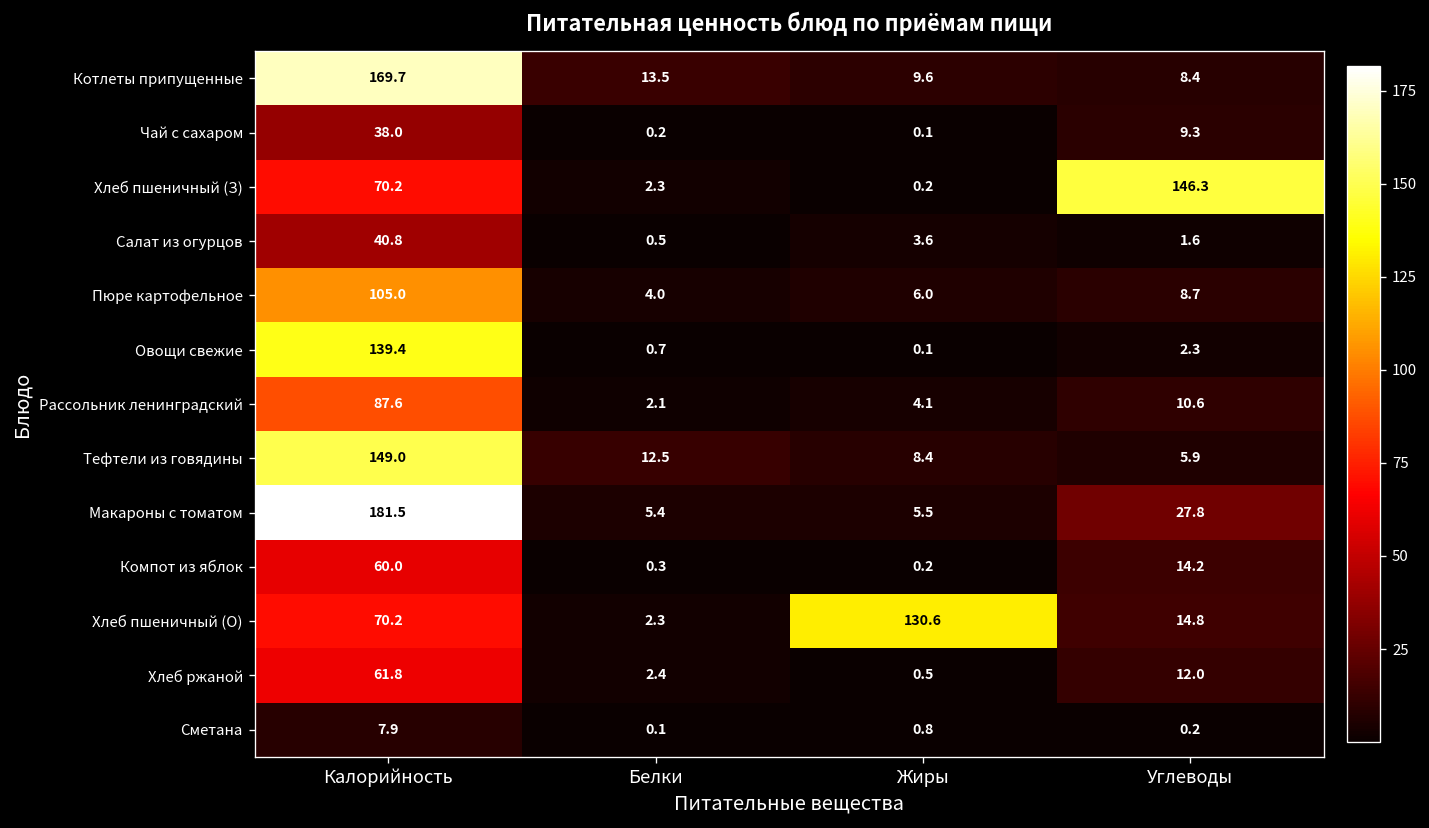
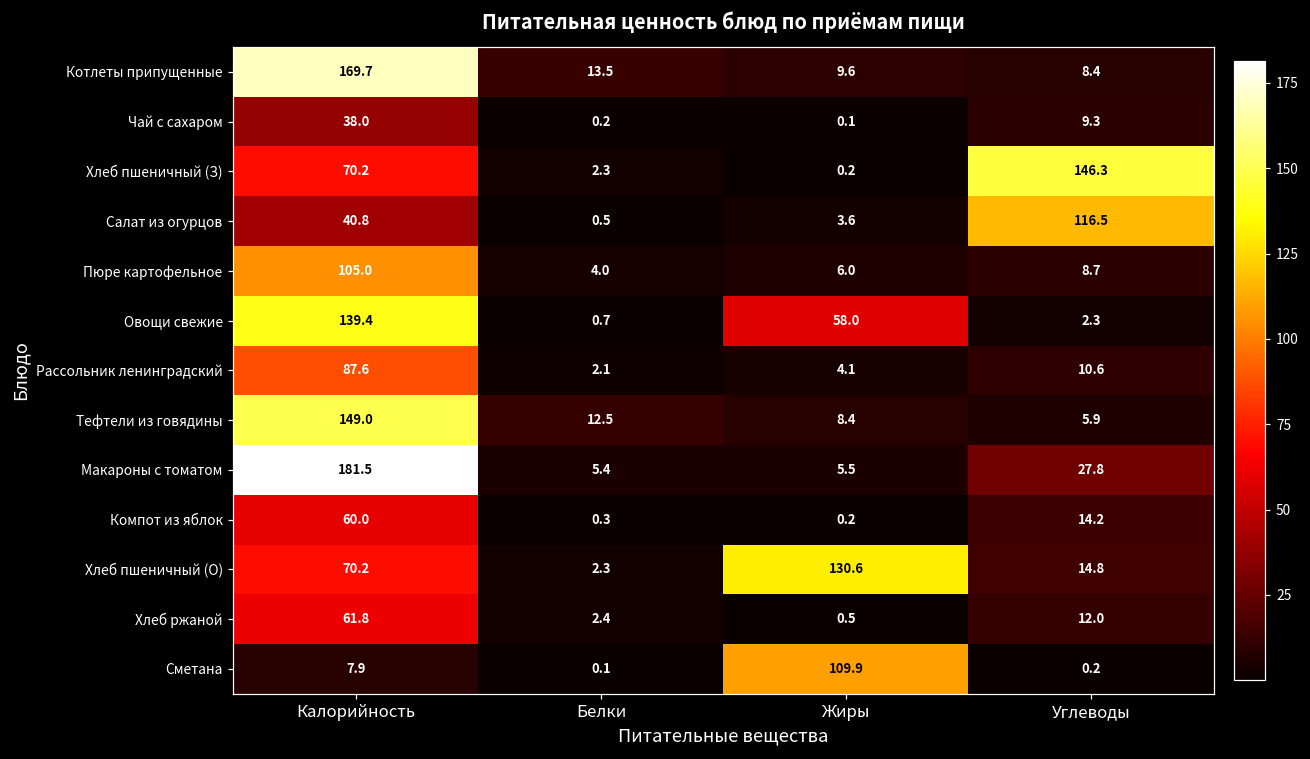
Салат из огурцов, Углеводы: 1.6 -> 116.5
Овощи свежие, Жиры: 0.1 -> 58.0
Сметана, Жиры: 0.8 -> 109.9
